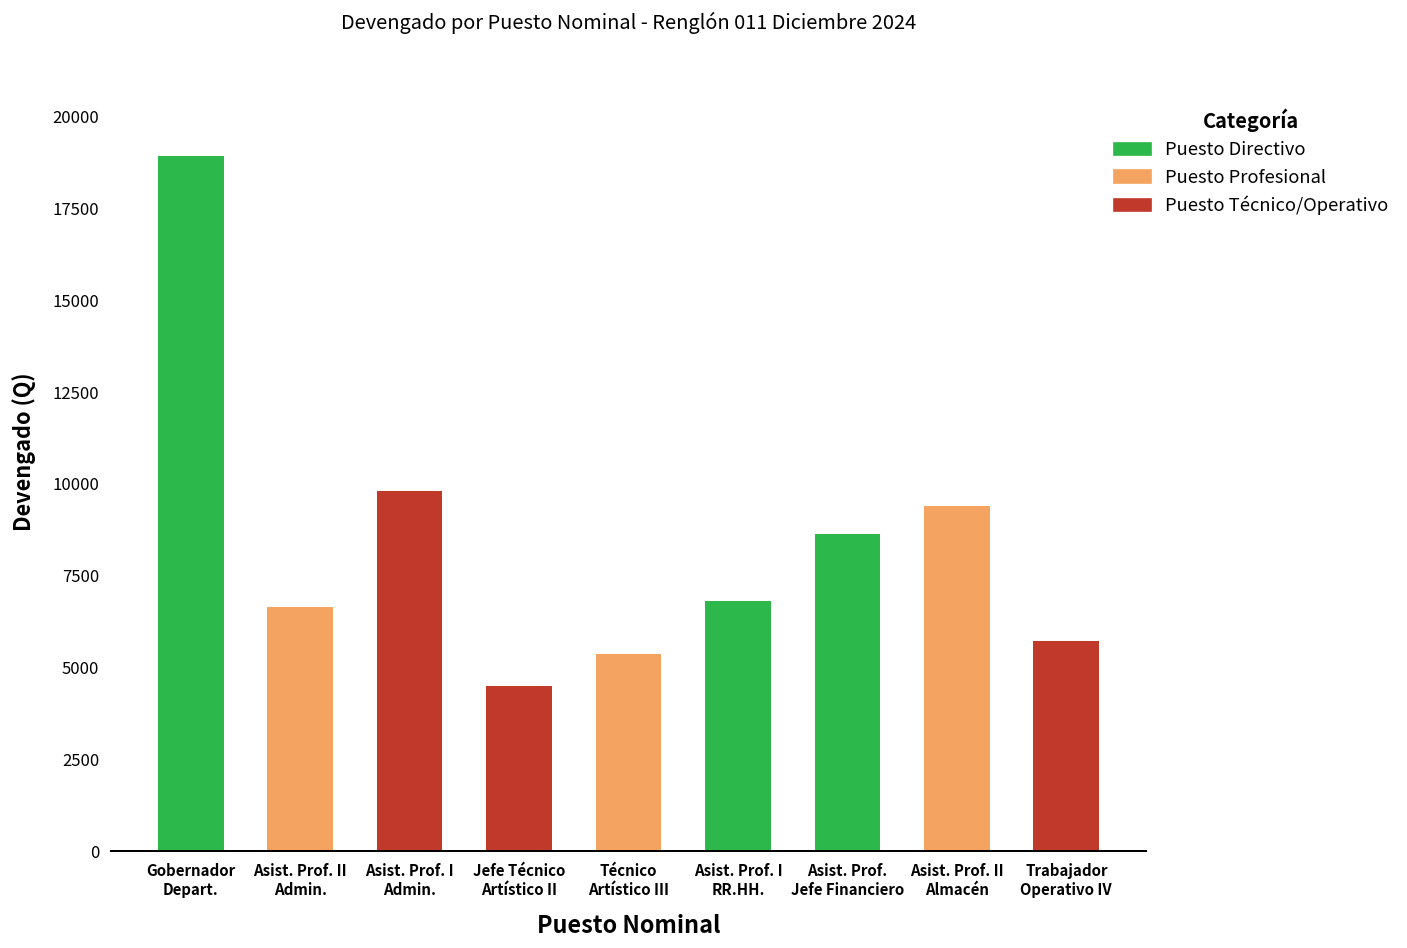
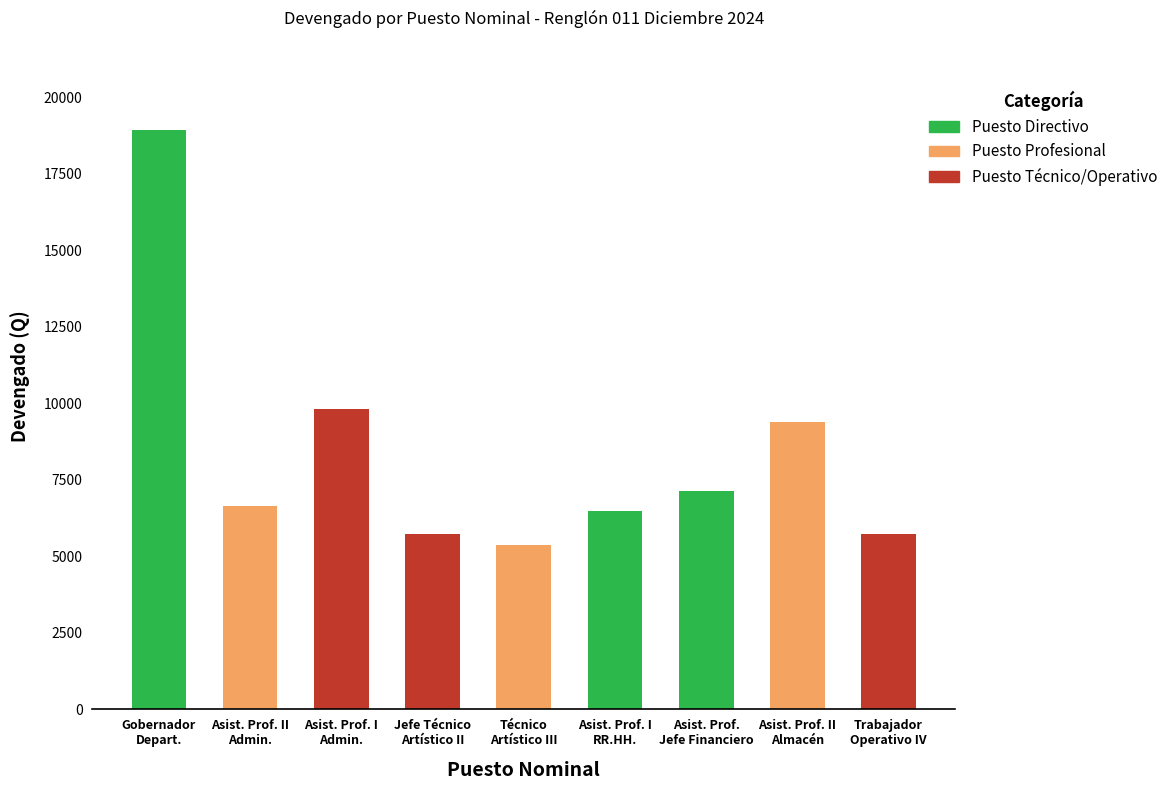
Jefe Técnico Artístico II: 4500 -> 5700
Asist. Prof. I RR.HH.: 6800 -> 6500
Asist. Prof. Jefe Financiero: 8600 -> 7100
